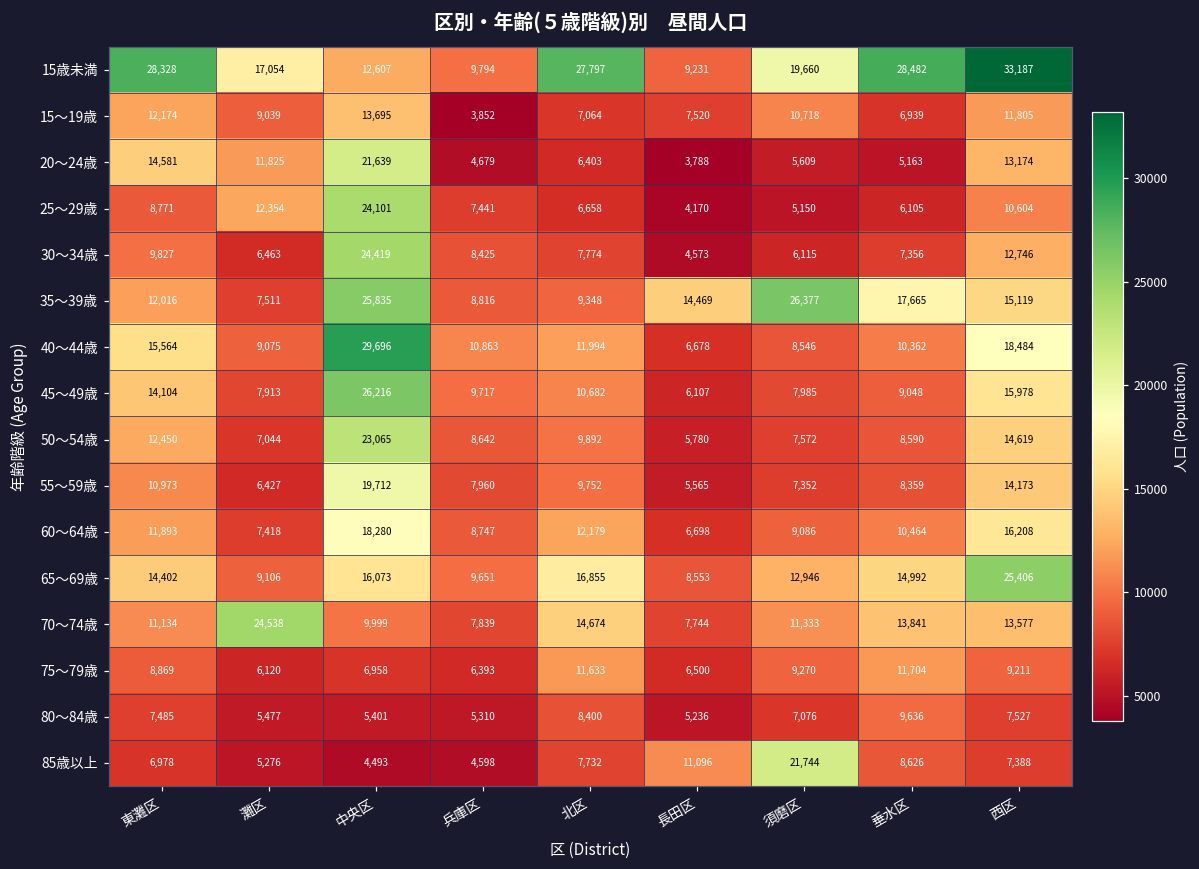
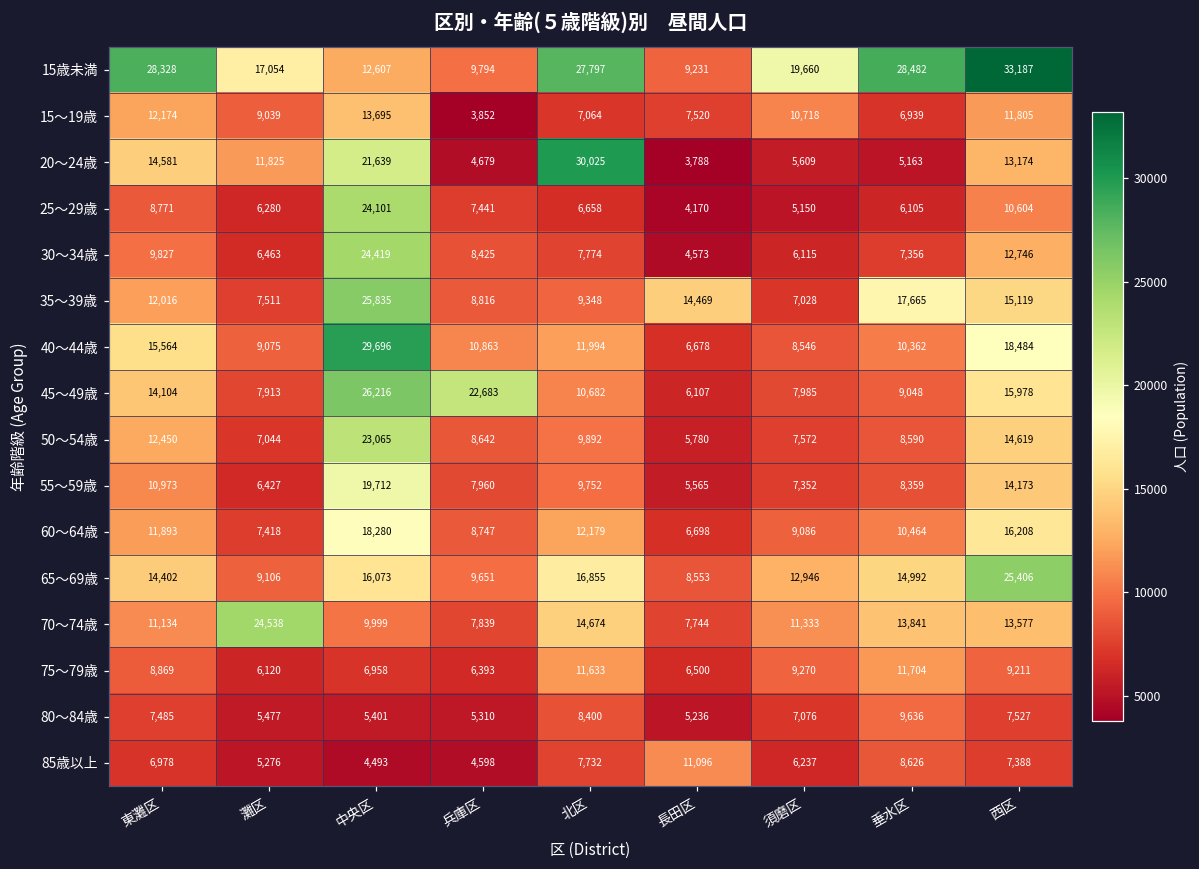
20～24歳, 北区: 6,403 -> 30,025
25～29歳, 灘区: 12,354 -> 6,280
35～39歳, 須磨区: 26,377 -> 7,028
45～49歳, 兵庫区: 9,717 -> 22,683
85歳以上, 須磨区: 21,744 -> 6,237
